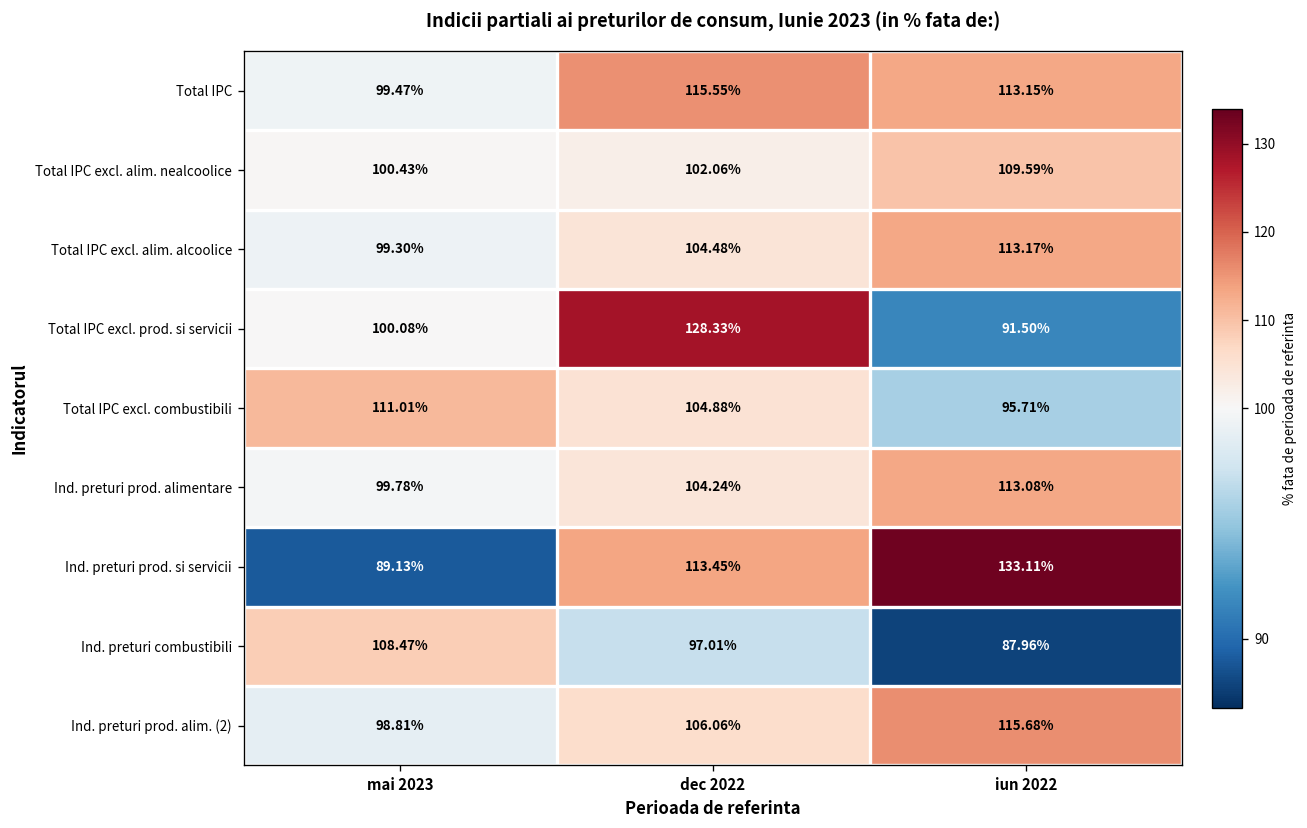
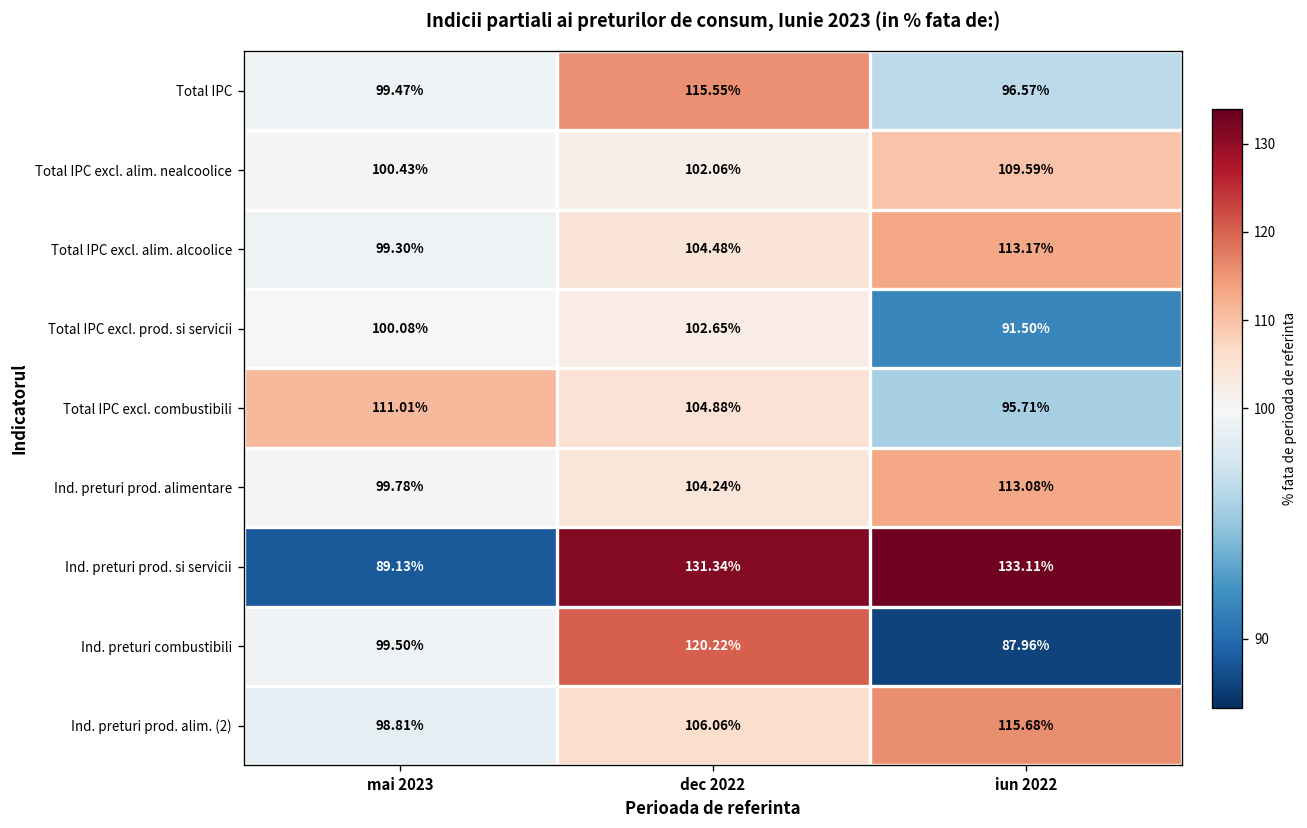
Total IPC, iun 2022: 113.15% -> 96.57%
Total IPC excl. prod. si servicii, dec 2022: 128.33% -> 102.65%
Ind. preturi prod. si servicii, dec 2022: 113.45% -> 131.34%
Ind. preturi combustibili, mai 2023: 108.47% -> 99.50%
Ind. preturi combustibili, dec 2022: 97.01% -> 120.22%
